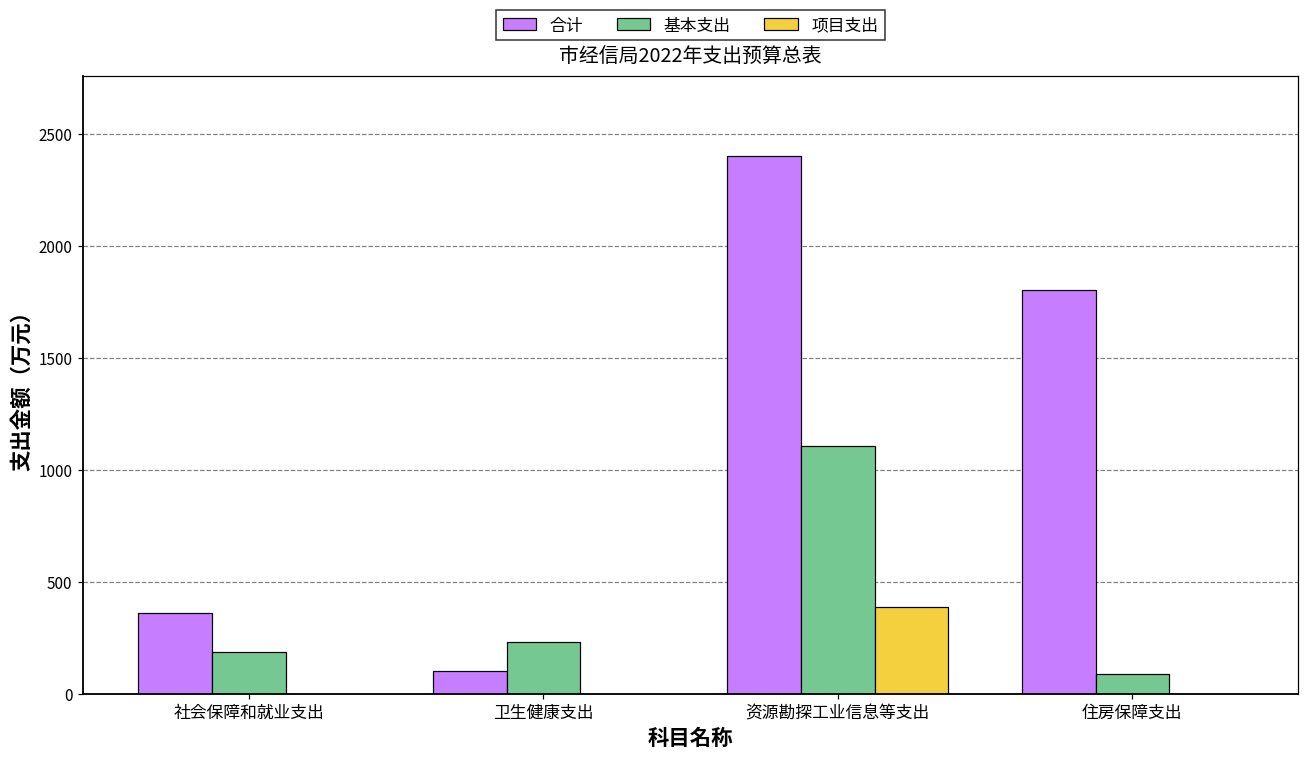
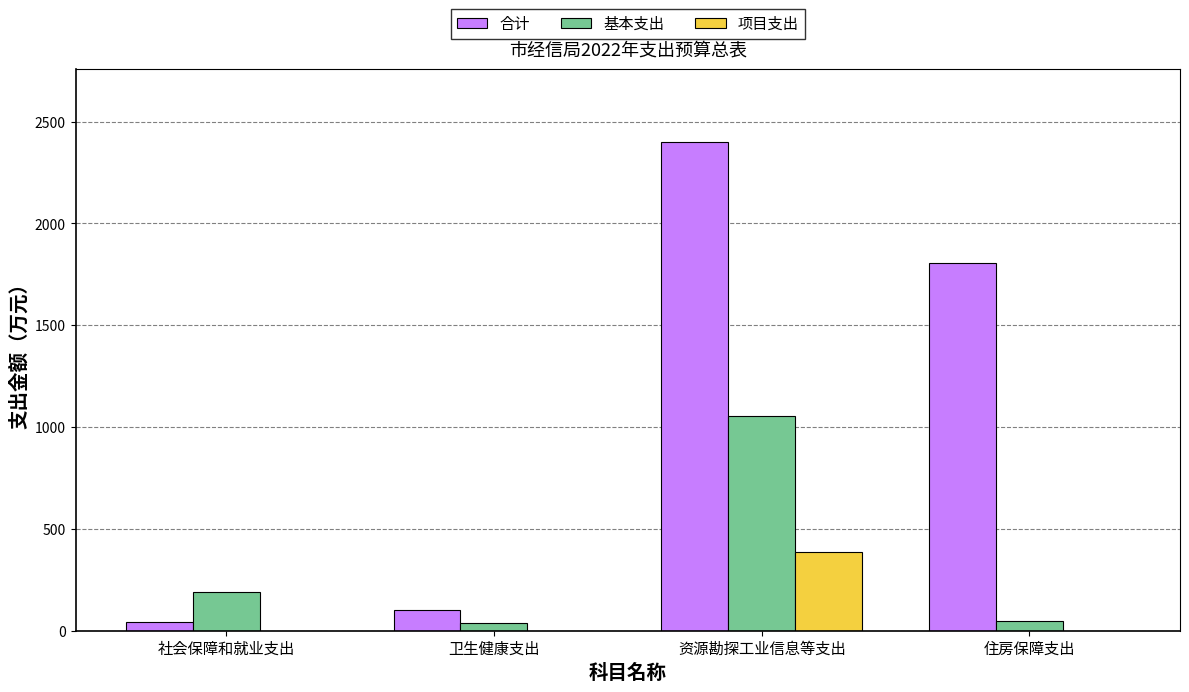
合计, 社会保障和就业支出: 360 -> 40
基本支出, 卫生健康支出: 230 -> 40
基本支出, 资源勘探工业信息等支出: 1100 -> 1050
基本支出, 住房保障支出: 90 -> 50
